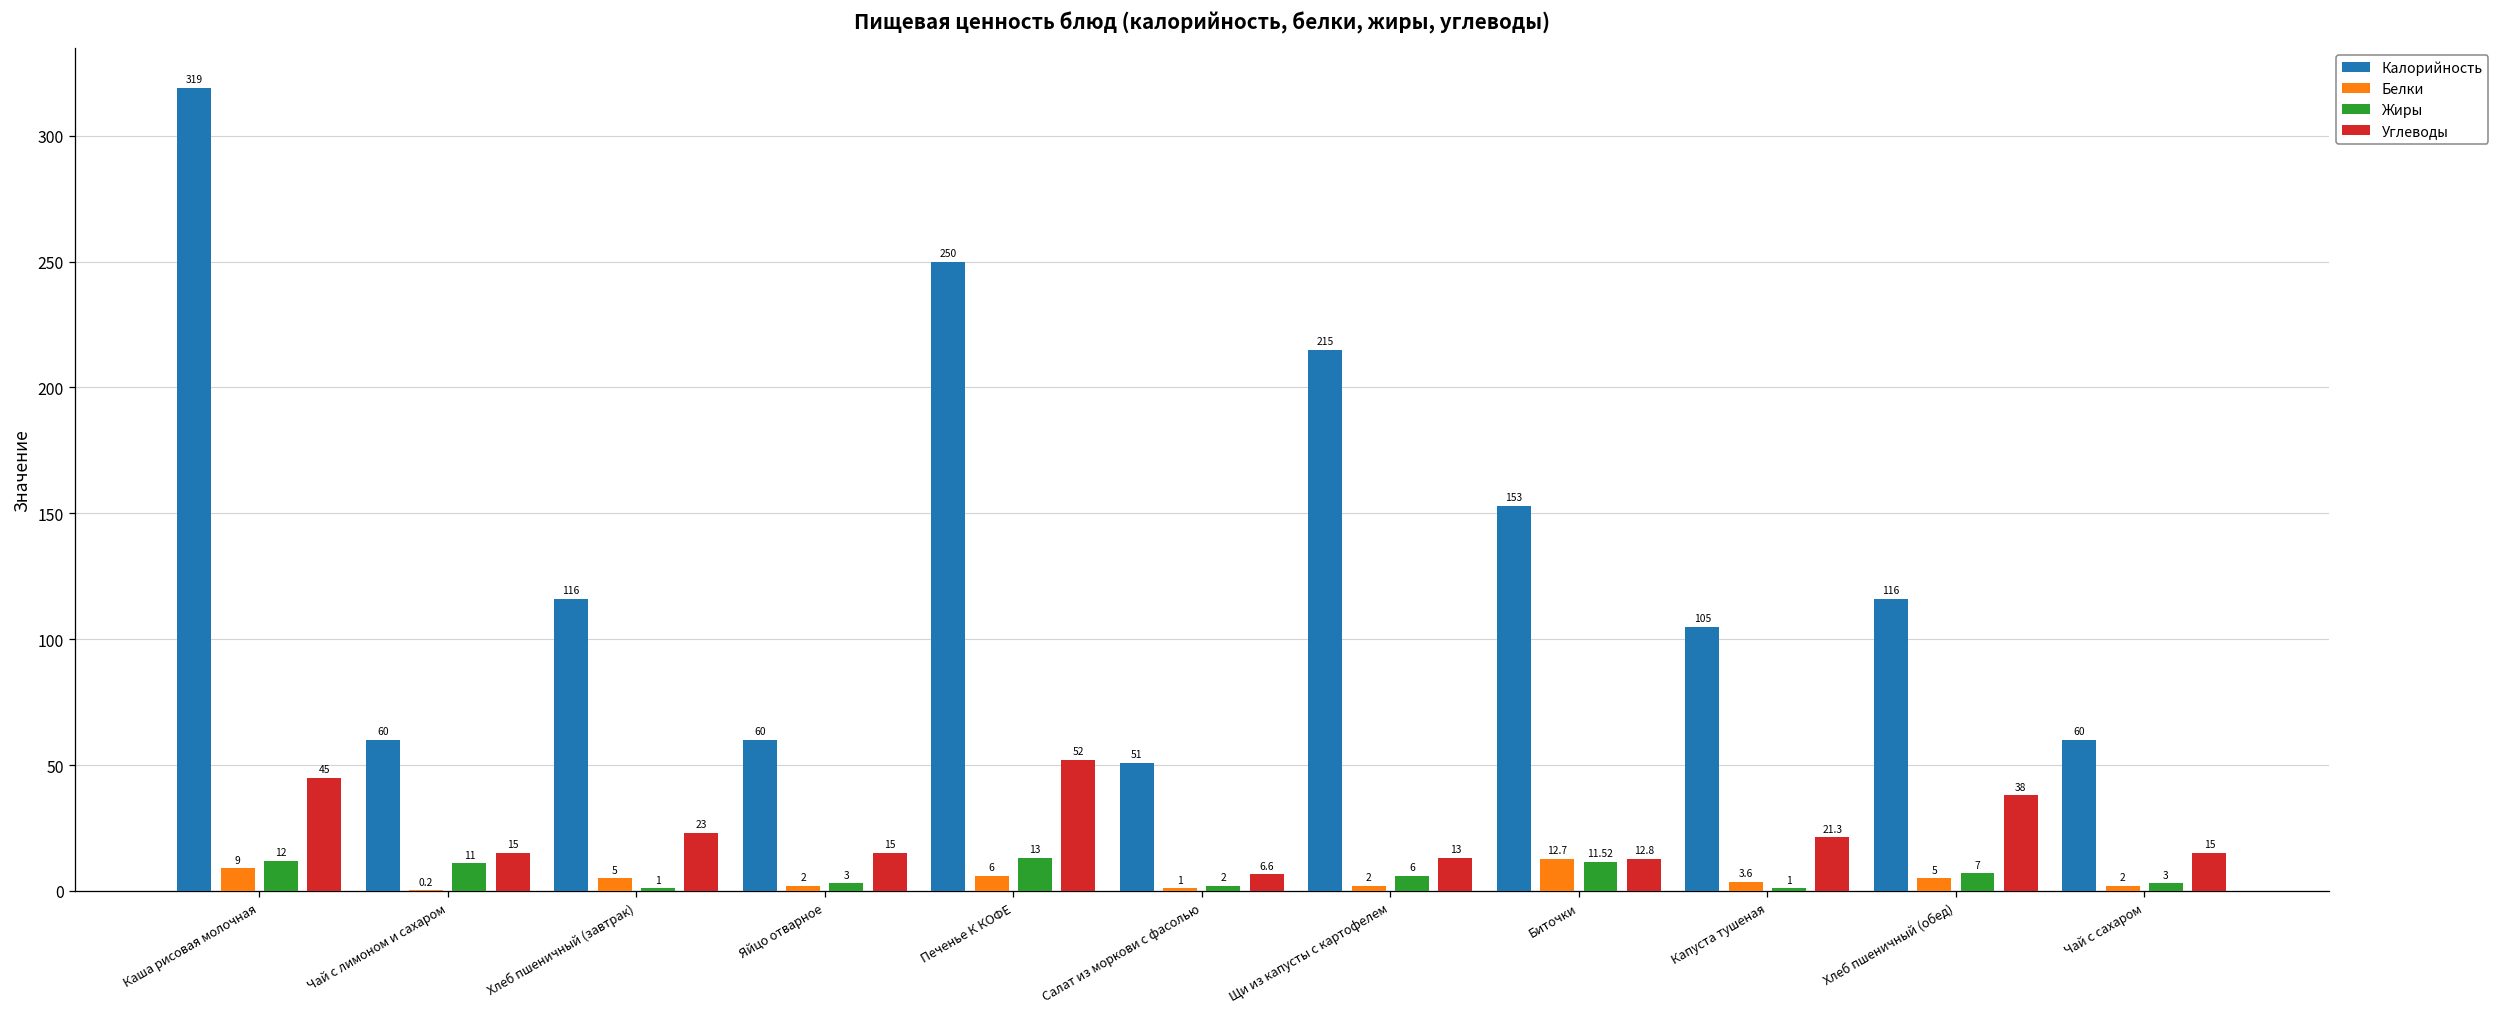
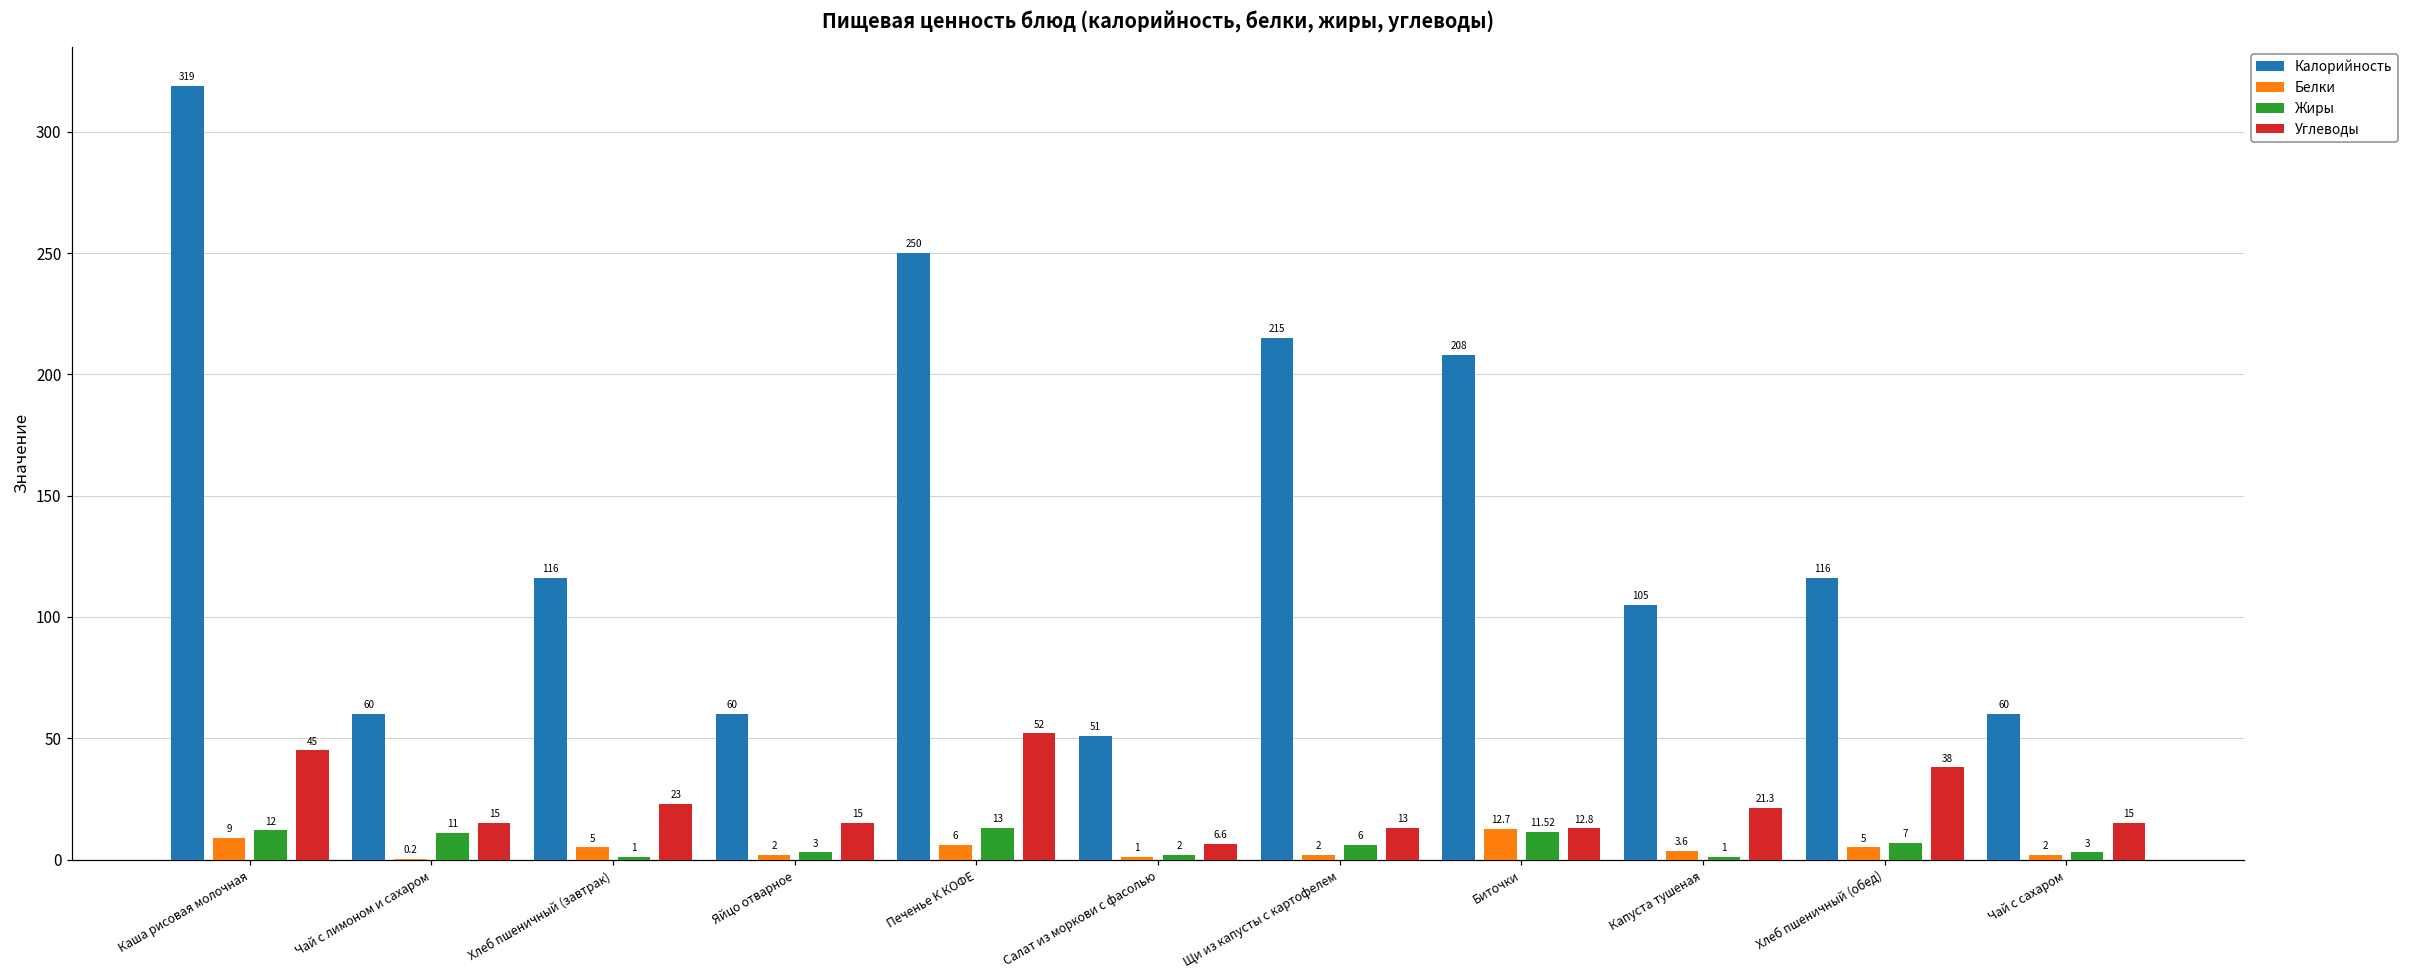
Калорийность, Биточки: 153 -> 208
